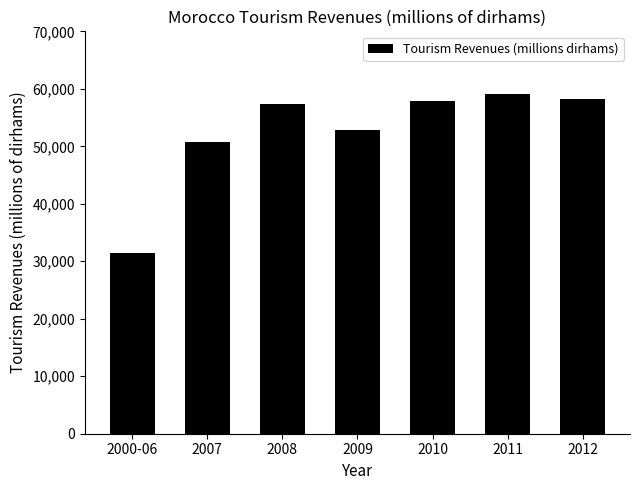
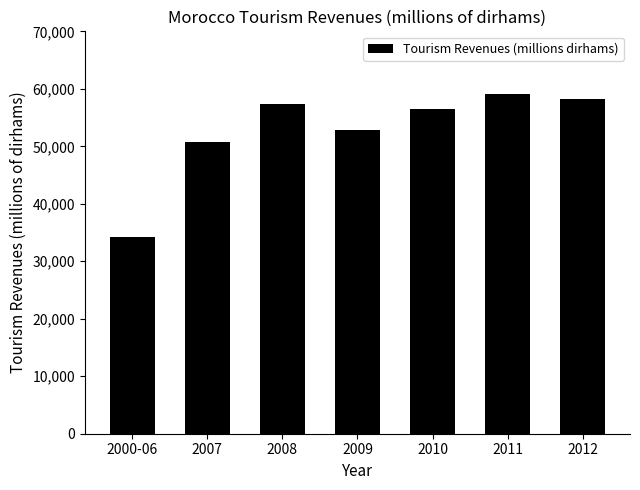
2000-06: 31,000 -> 34,000
2010: 58,000 -> 56,000
